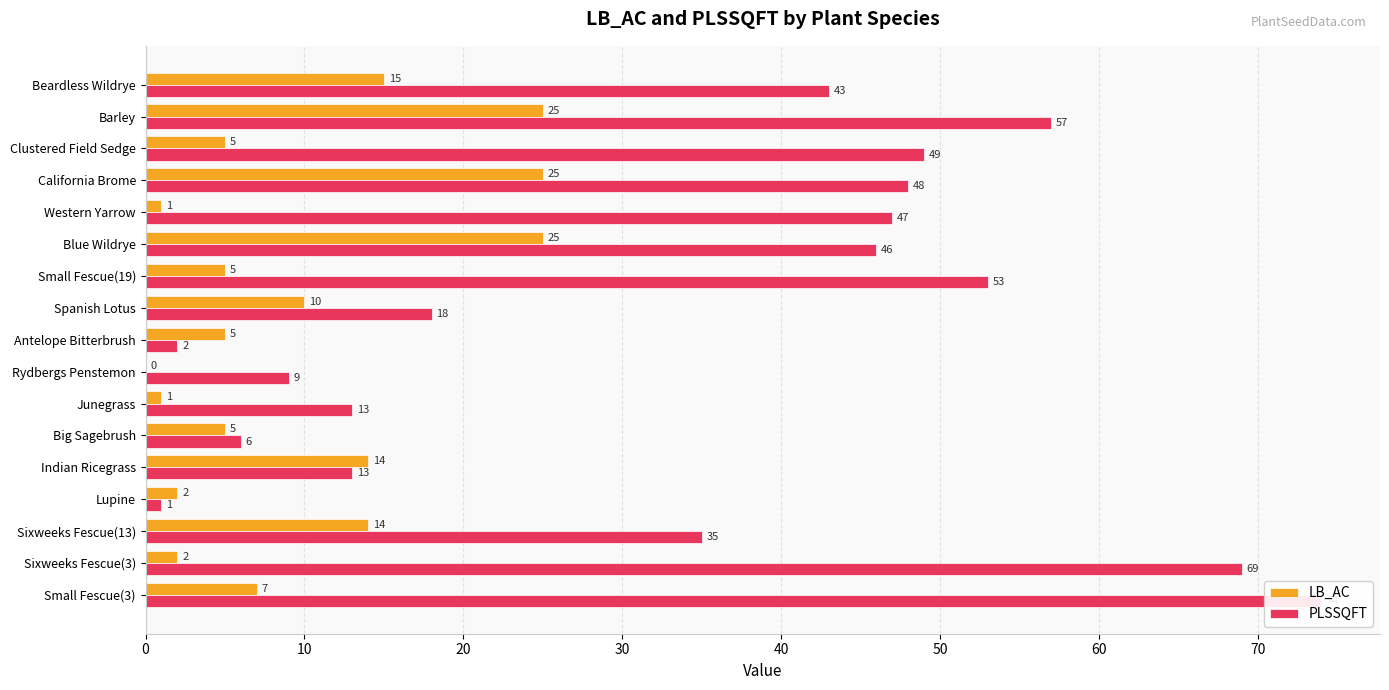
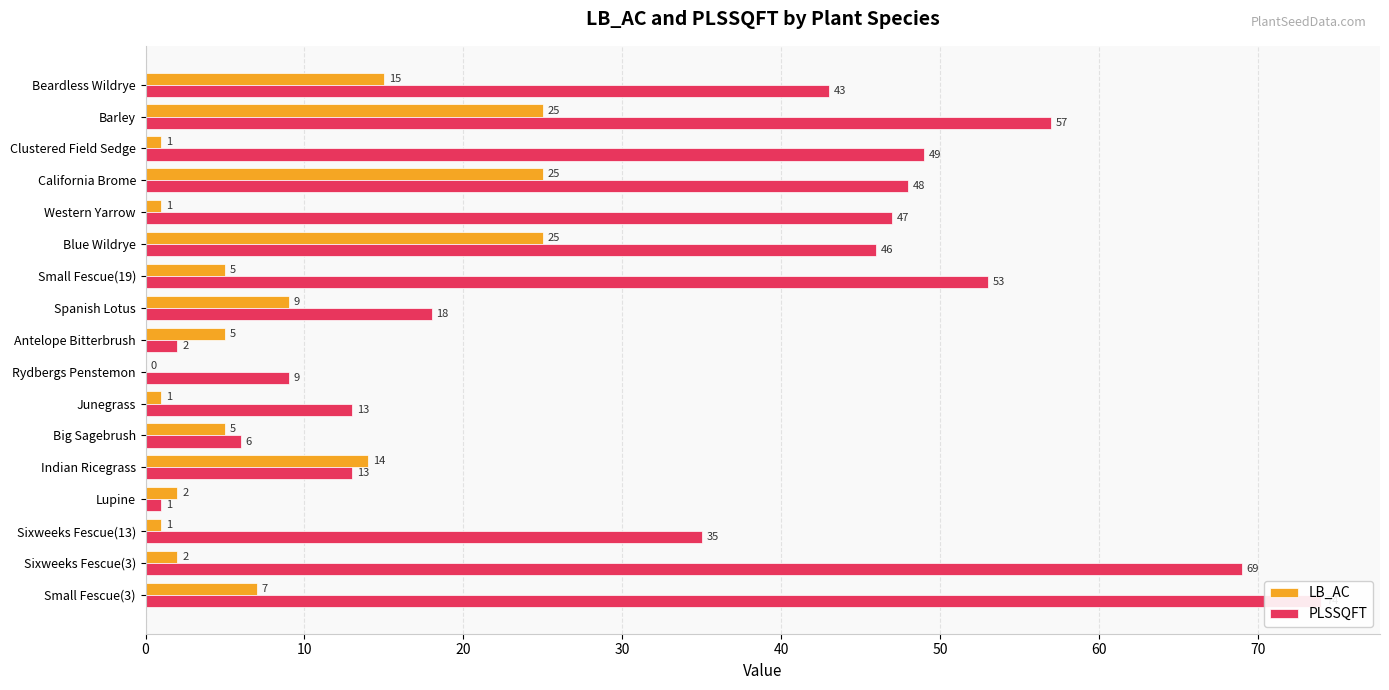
LB_AC, Clustered Field Sedge: 5 -> 1
LB_AC, Spanish Lotus: 10 -> 9
LB_AC, Sixweeks Fescue(13): 14 -> 1
